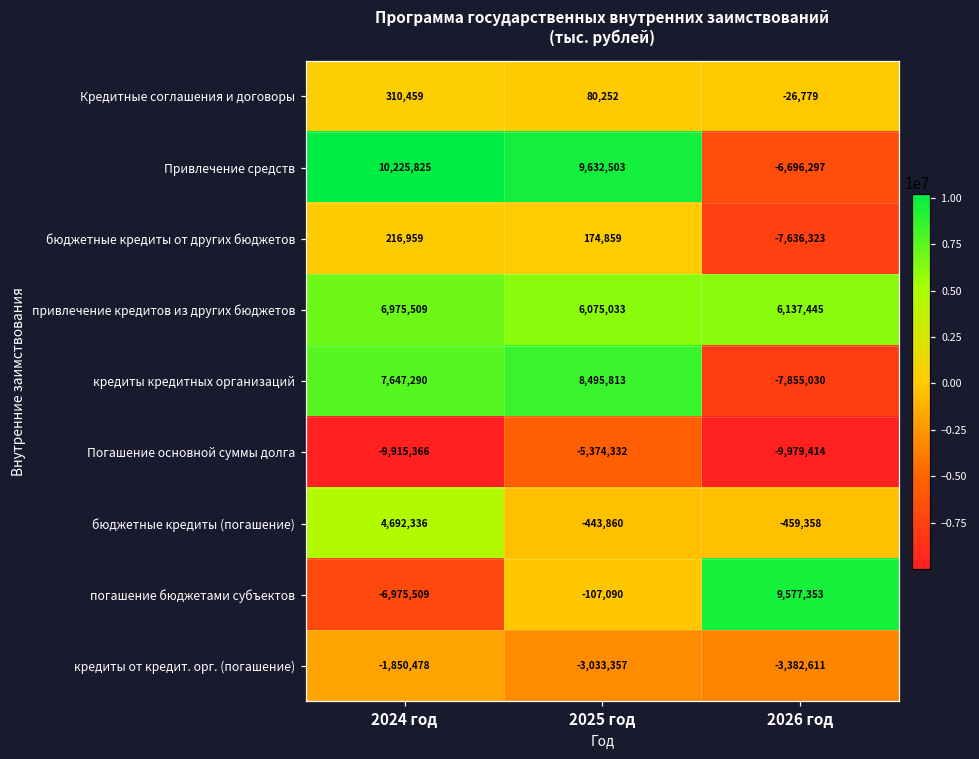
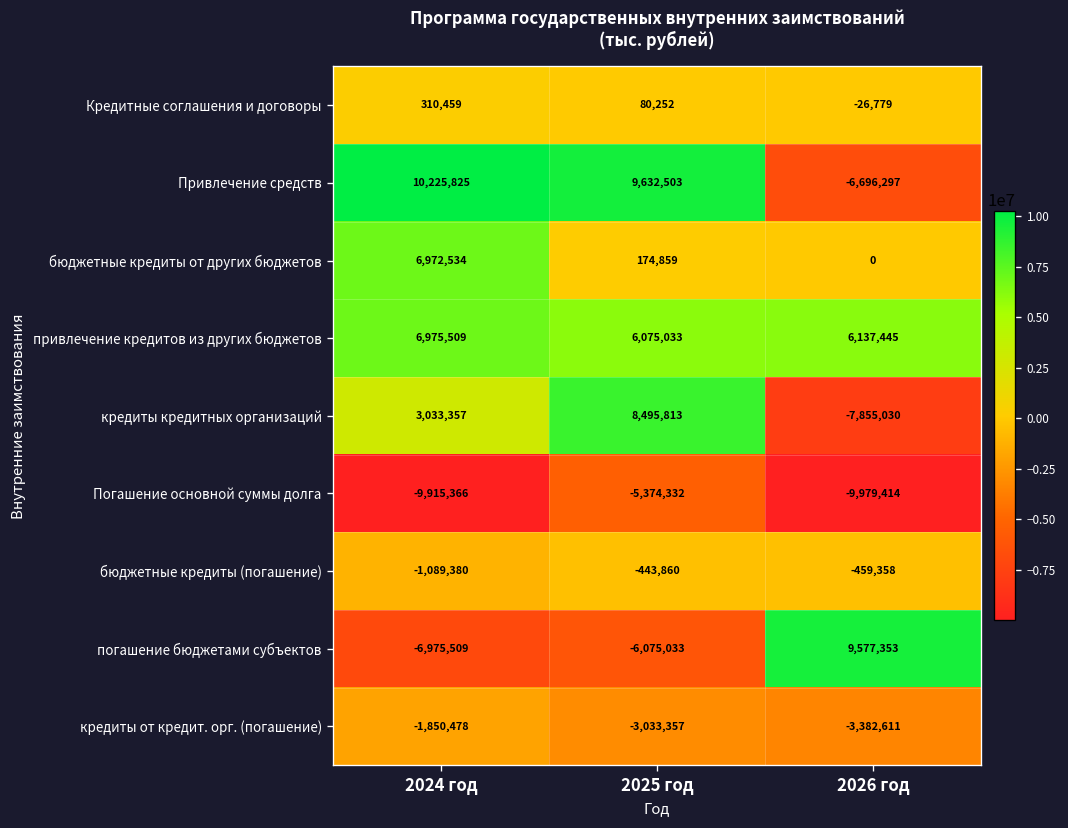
бюджетные кредиты от других бюджетов, 2024 год: 216,959 -> 6,972,534
бюджетные кредиты от других бюджетов, 2026 год: -7,636,323 -> 0
кредиты кредитных организаций, 2024 год: 7,647,290 -> 3,033,357
бюджетные кредиты (погашение), 2024 год: 4,692,336 -> -1,089,380
погашение бюджетами субъектов, 2025 год: -107,090 -> -6,075,033
